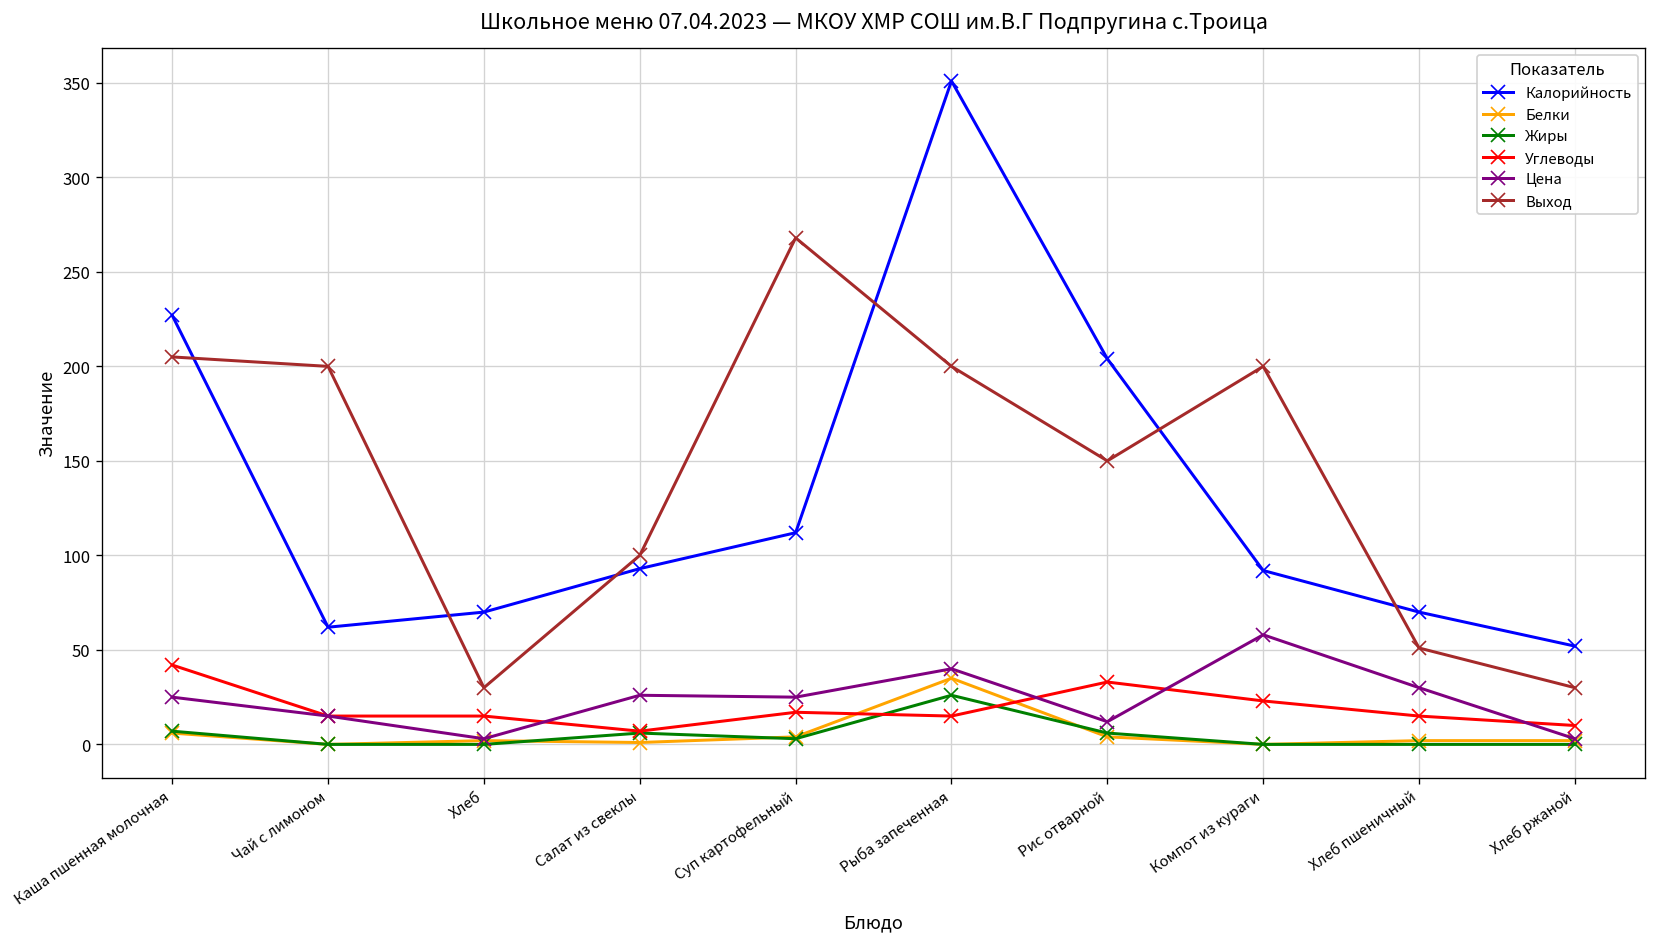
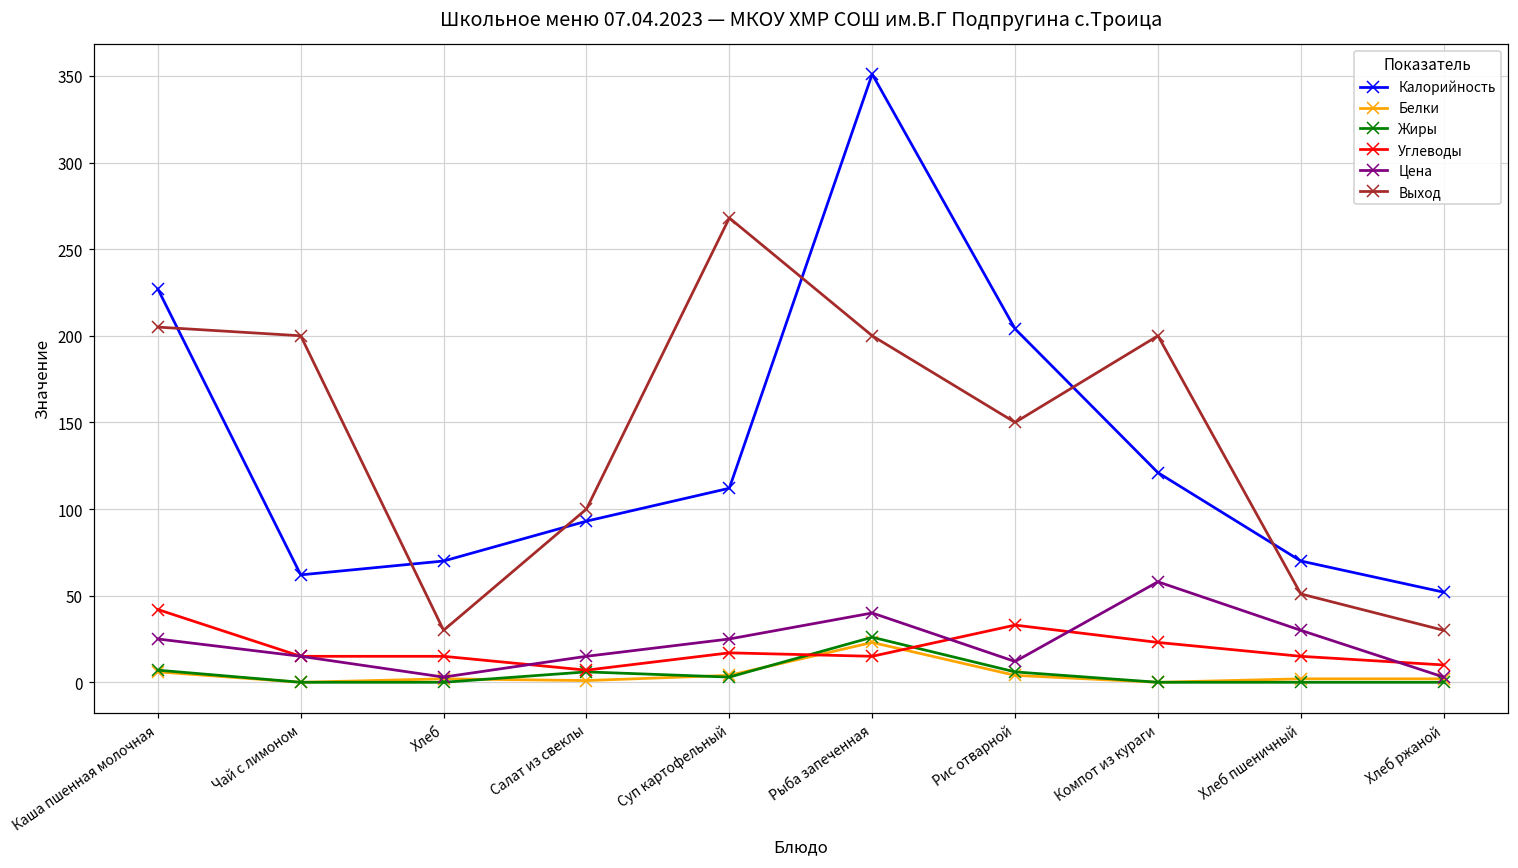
Цена, Салат из свеклы: 26 -> 15
Белки, Рыба запеченная: 35 -> 23
Калорийность, Компот из кураги: 92 -> 121
